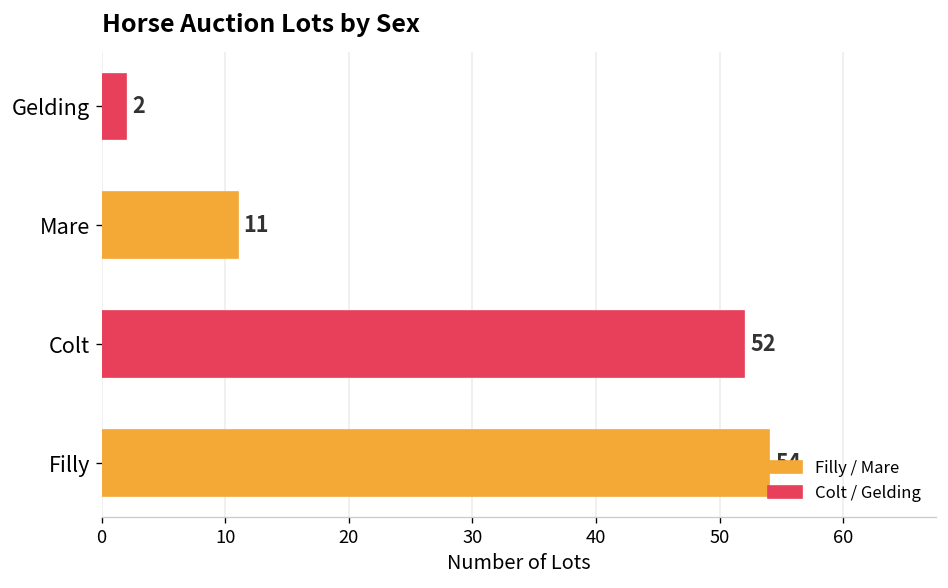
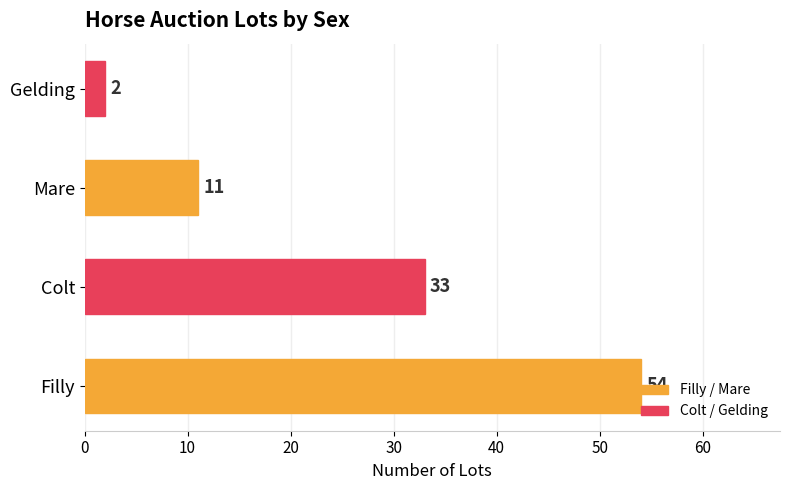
Colt: 52 -> 33
